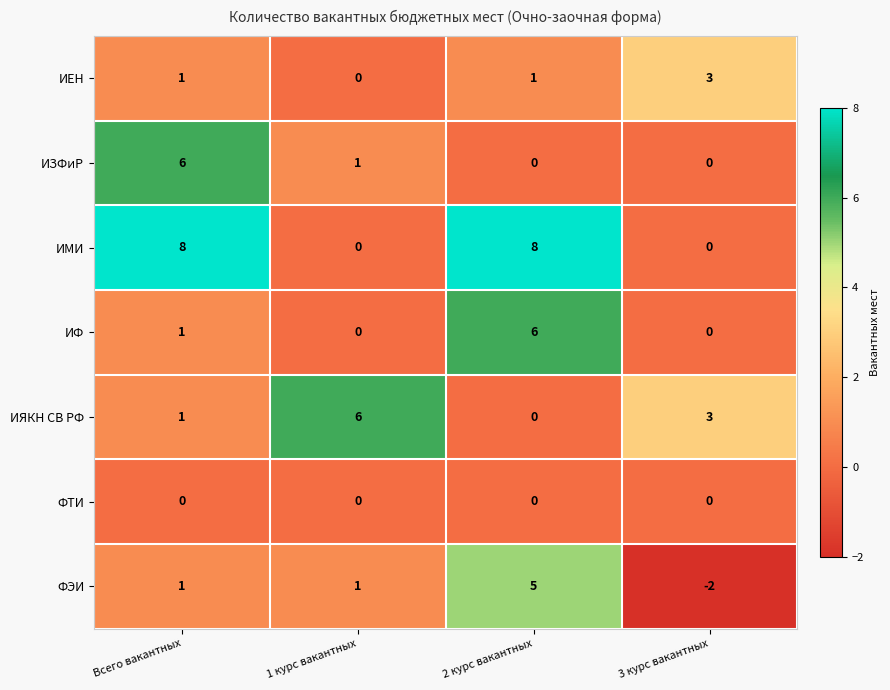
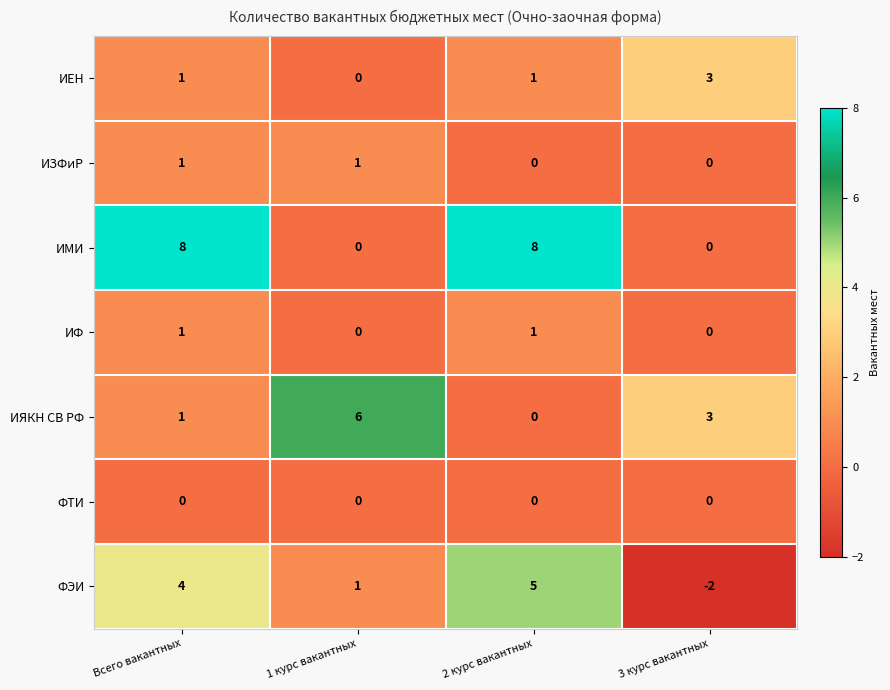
ИЗФиР, Всего вакантных: 6 -> 1
ИФ, 2 курс вакантных: 6 -> 1
ФЭИ, Всего вакантных: 1 -> 4
